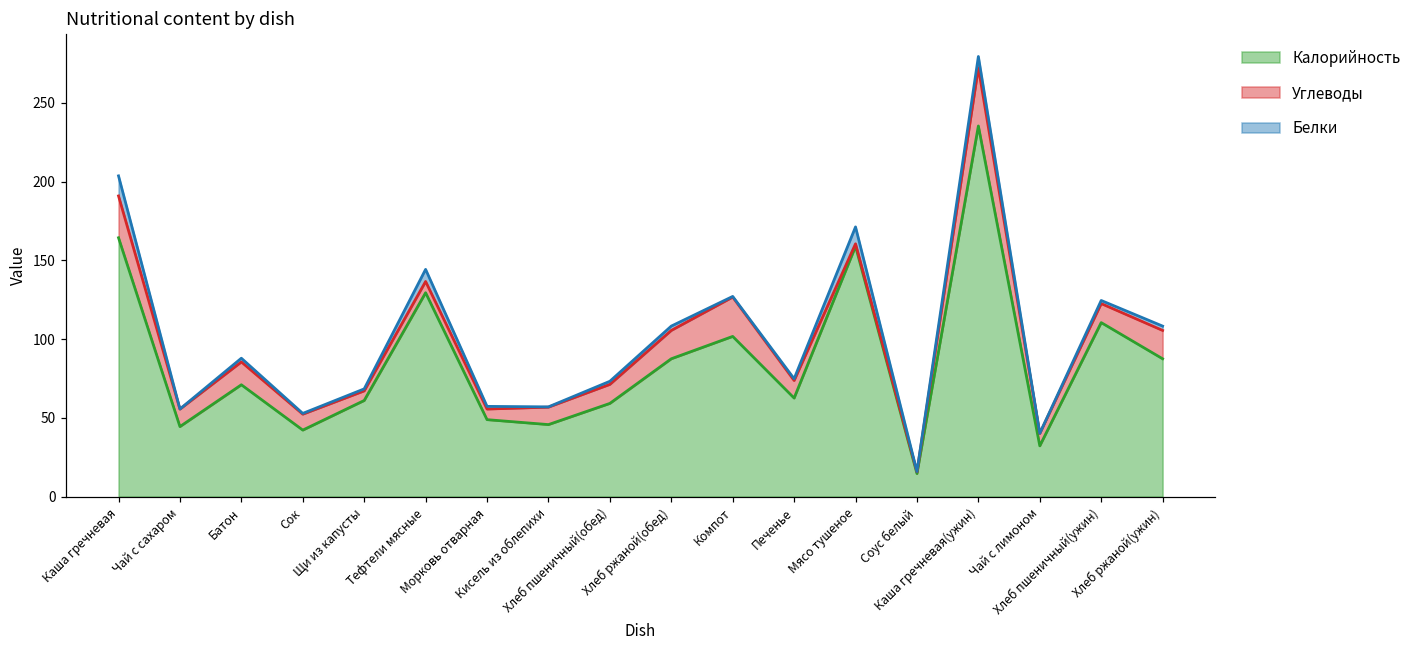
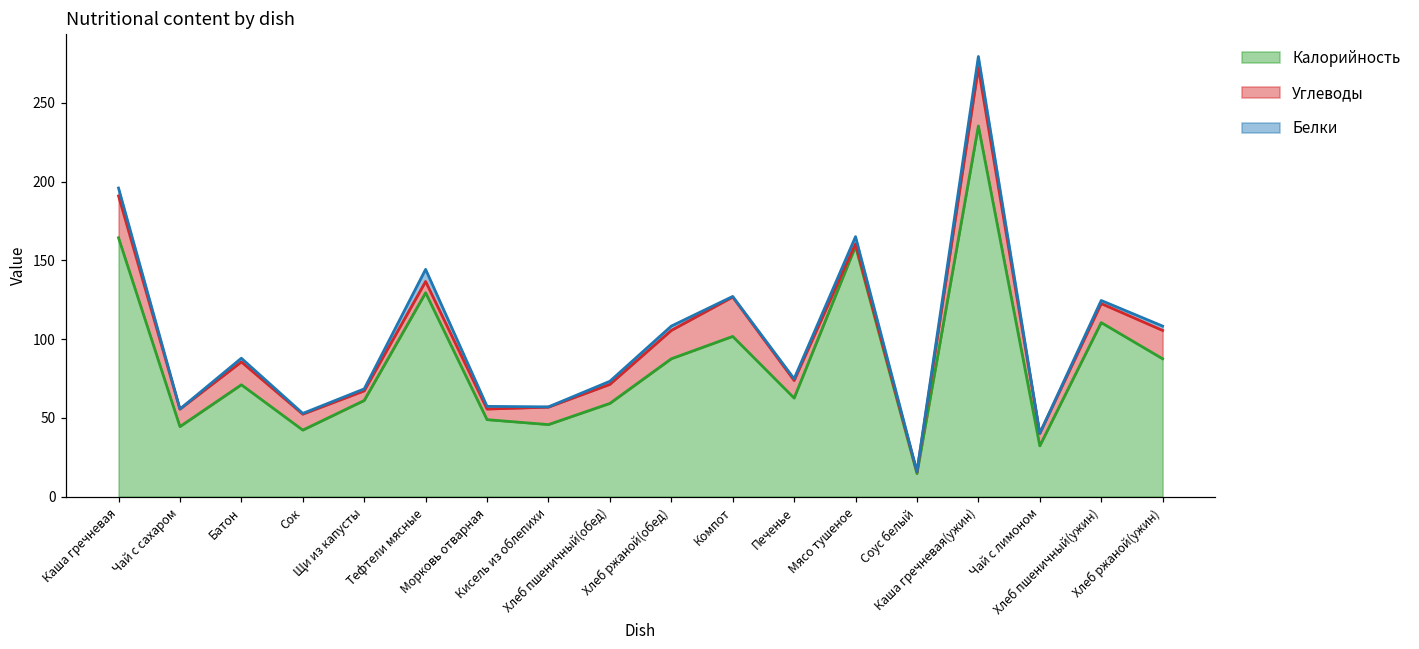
Белки, Каша гречневая: 13 -> 5
Белки, Мясо тушеное: 11 -> 5
